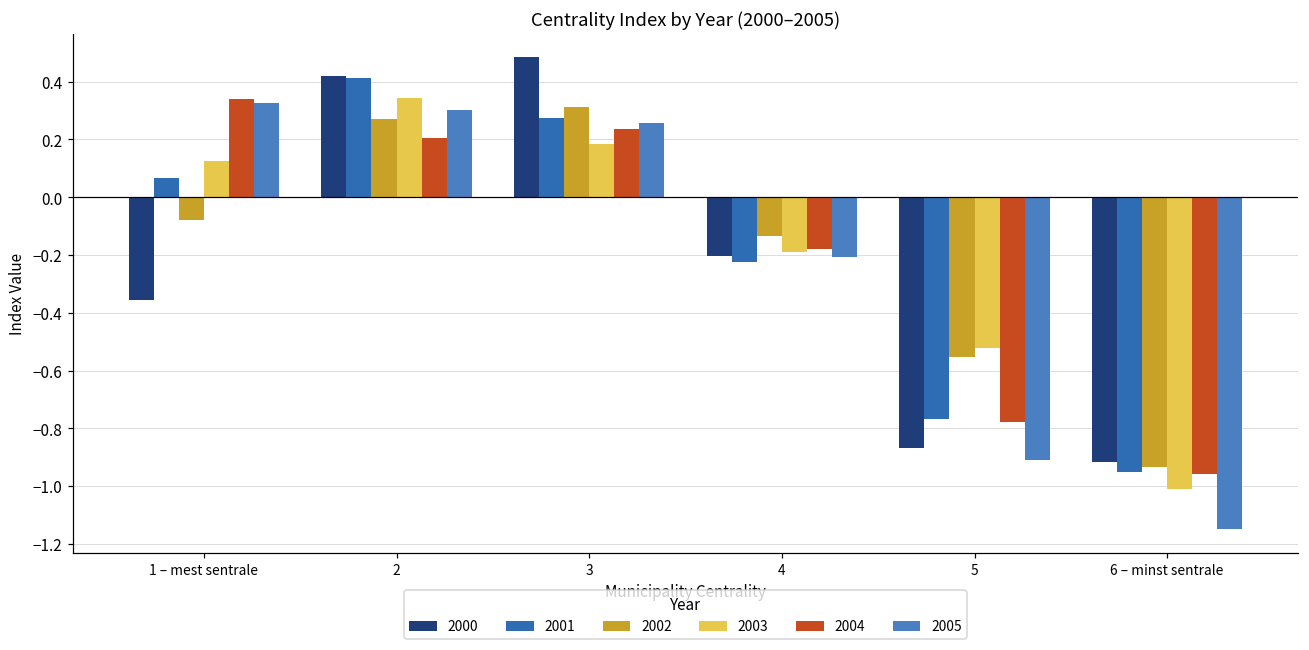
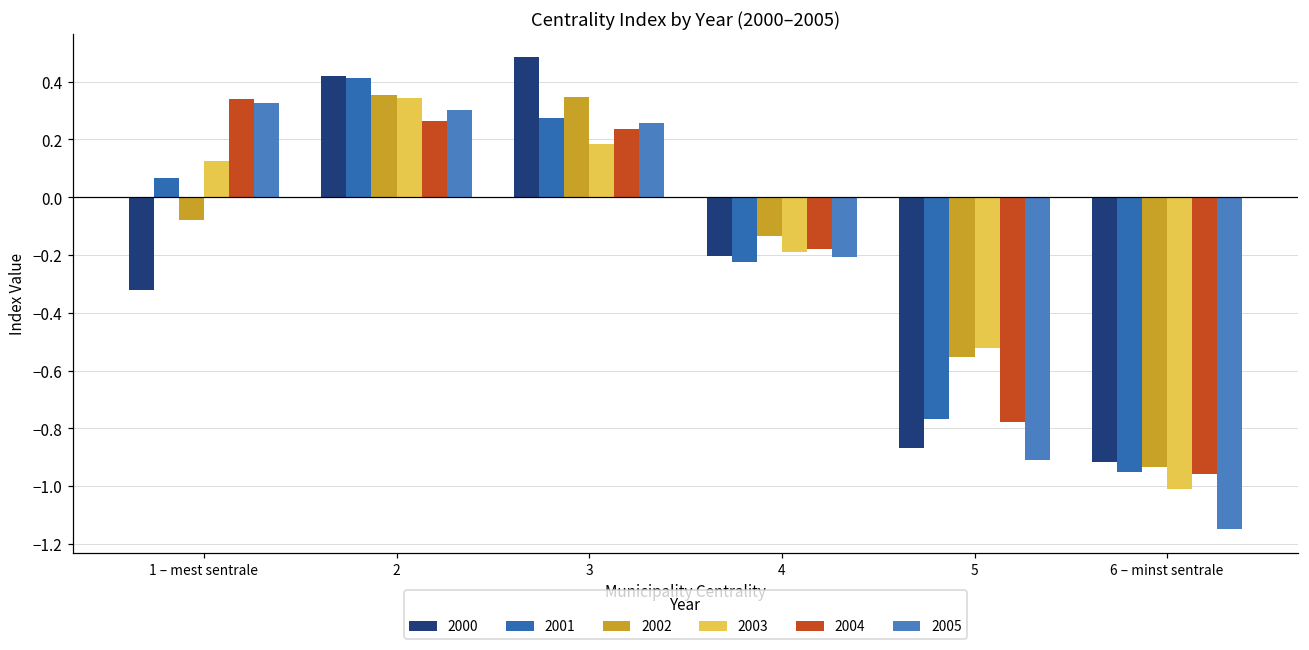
2000, 1 – mest sentrale: -0.36 -> -0.32
2002, 2: 0.27 -> 0.35
2004, 2: 0.20 -> 0.26
2002, 3: 0.31 -> 0.35
